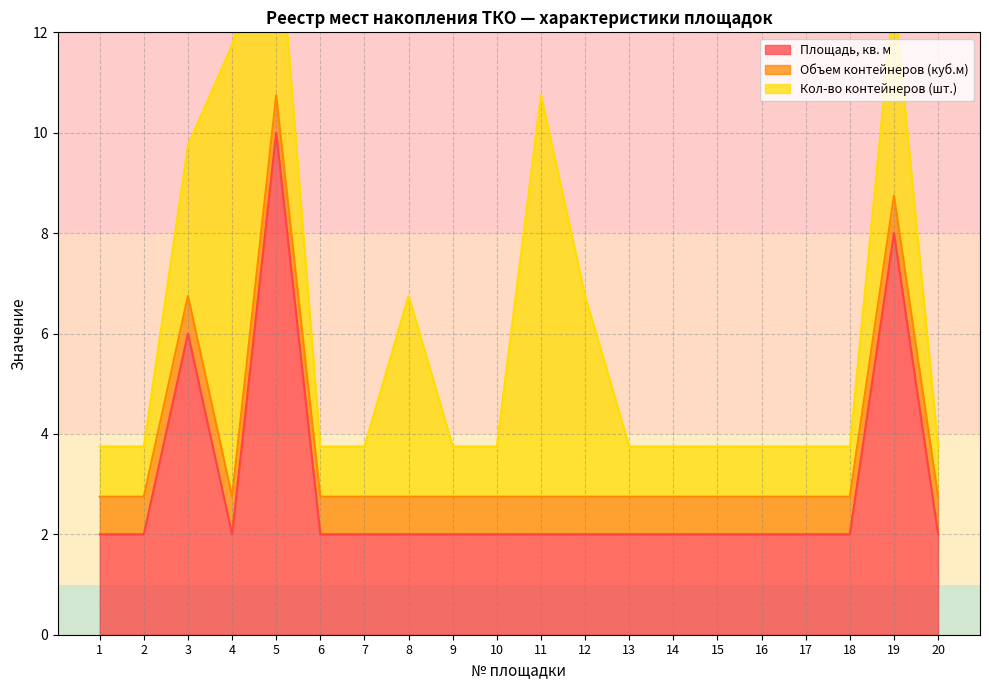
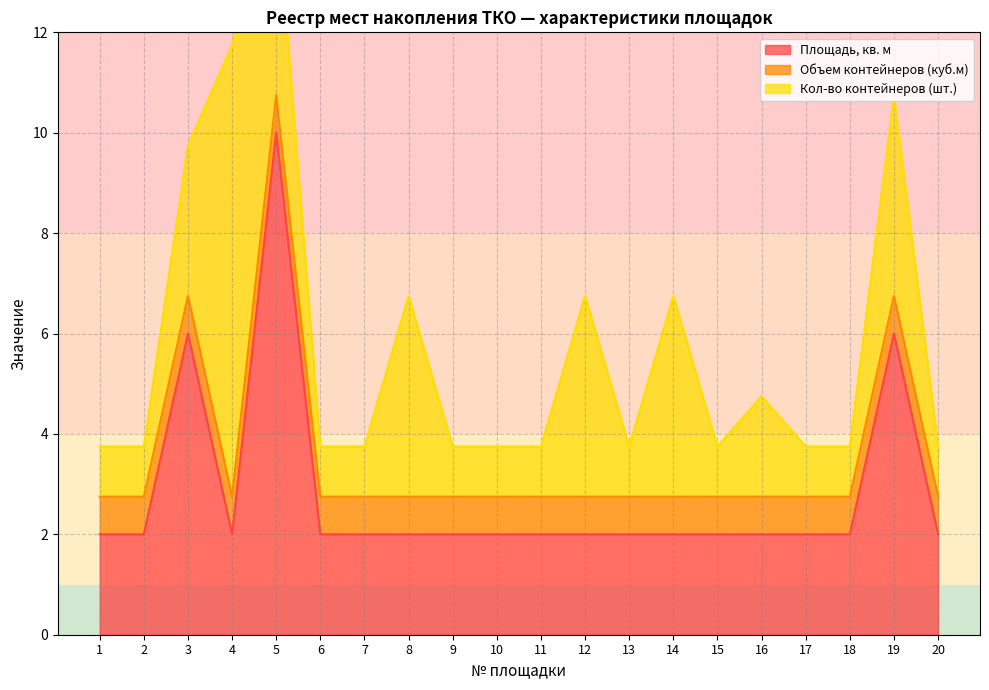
Кол-во контейнеров (шт.), 11: 8 -> 1
Кол-во контейнеров (шт.), 14: 1 -> 4
Кол-во контейнеров (шт.), 16: 1 -> 2
Площадь, кв. м, 19: 8 -> 6
